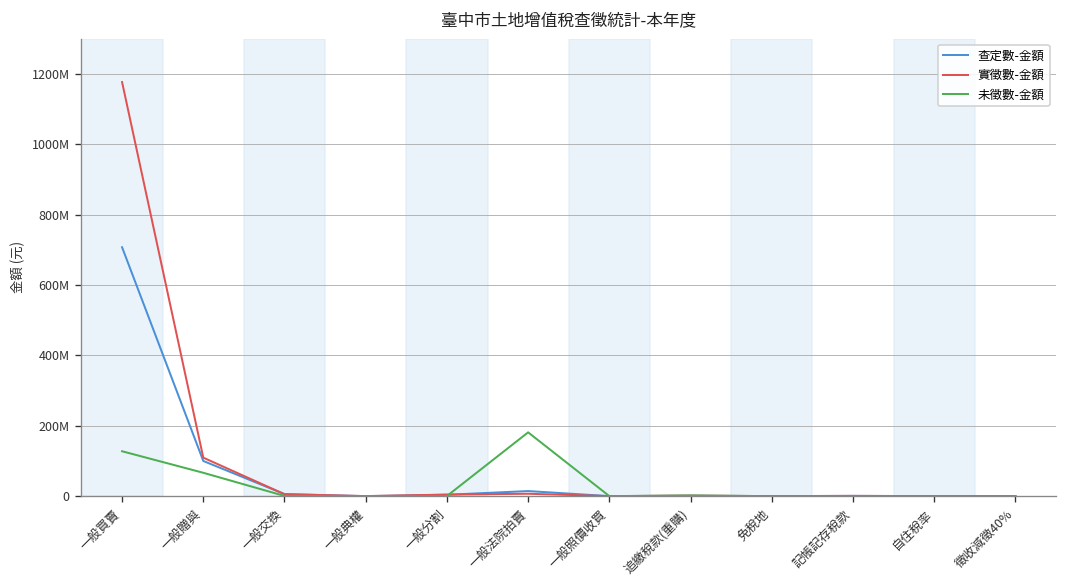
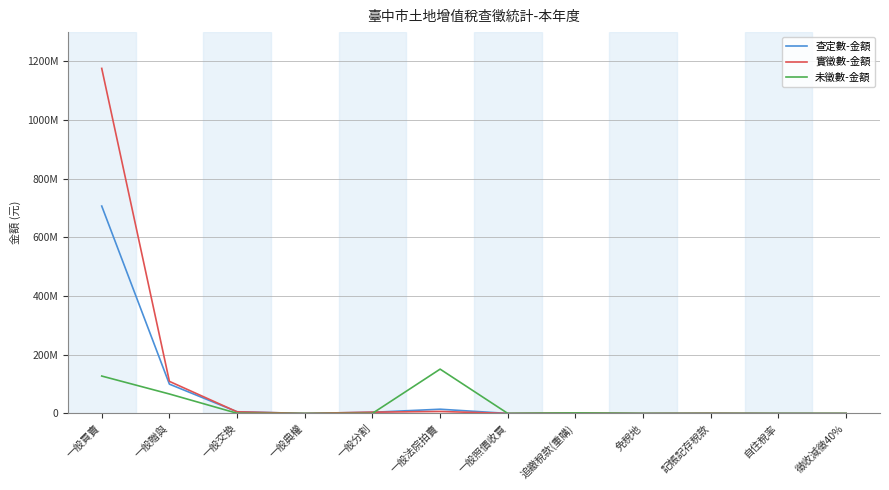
未徵數-金額, 一般法院拍賣: 180000000 -> 150000000
